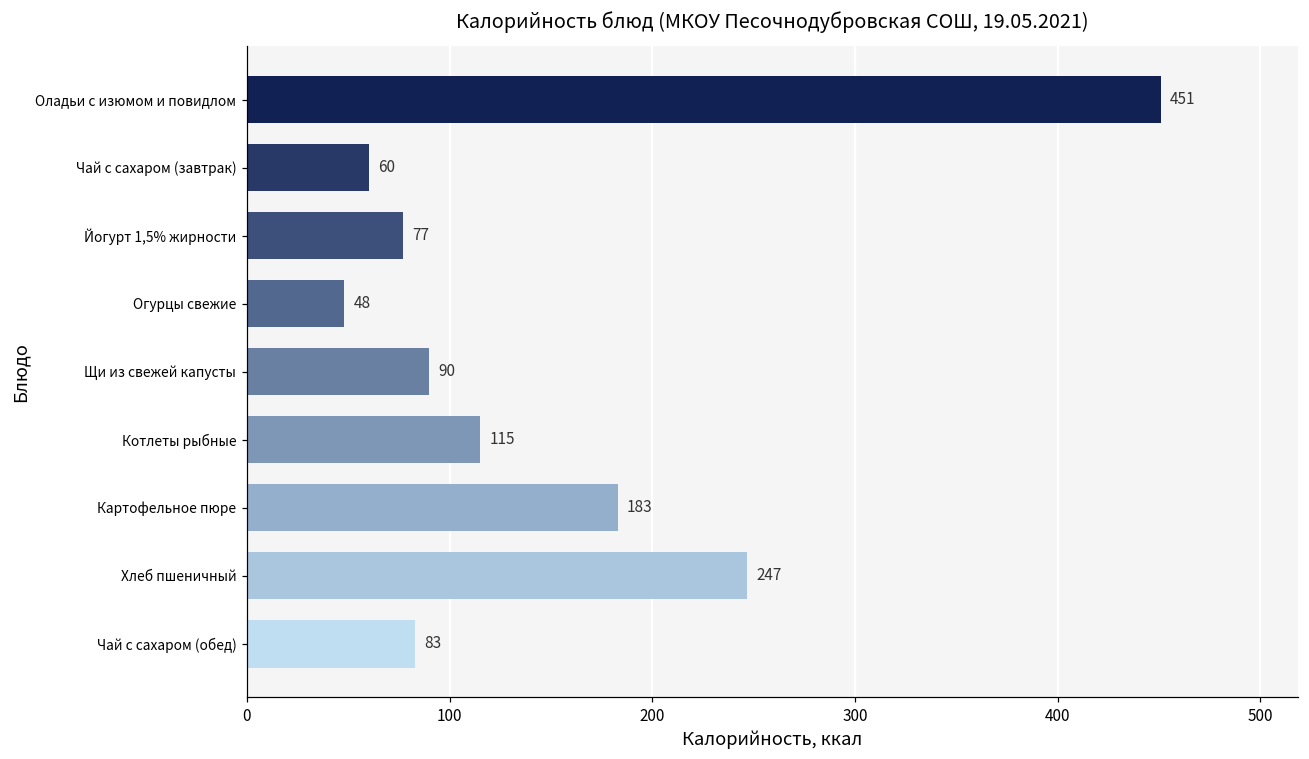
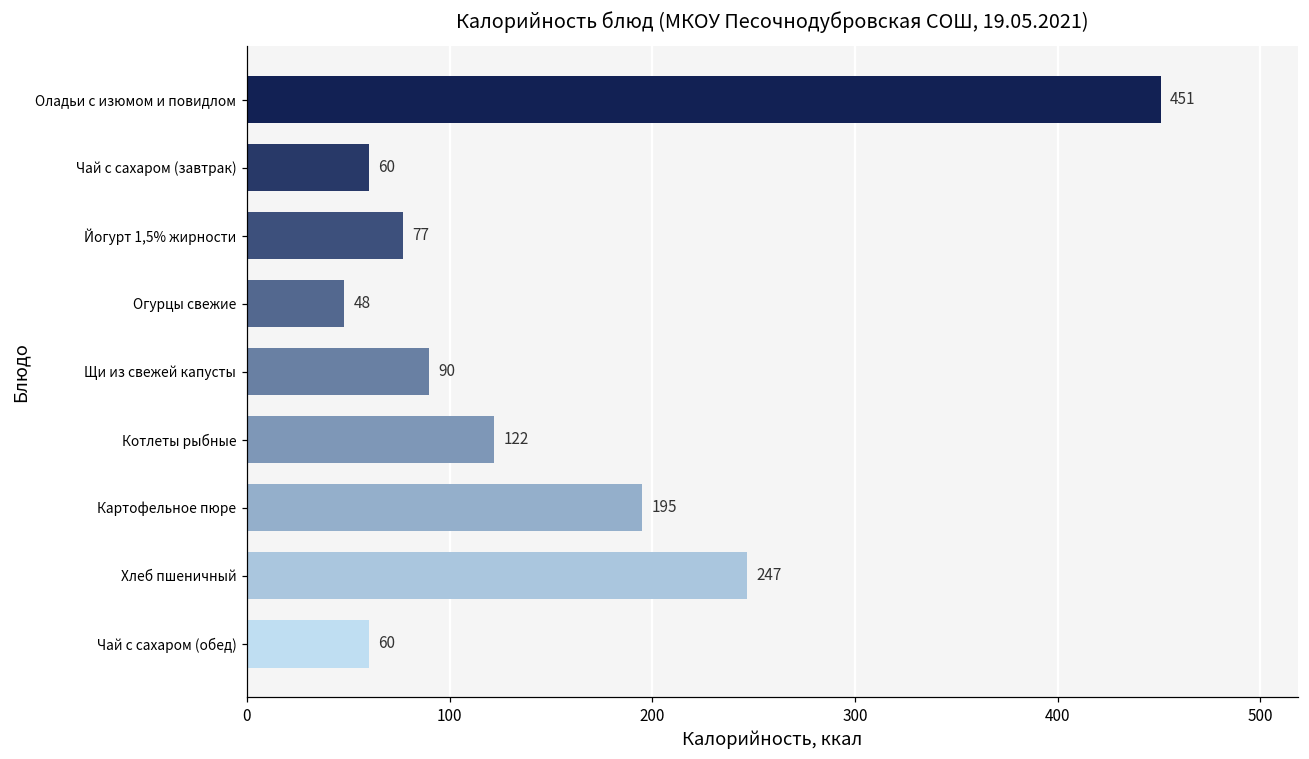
Котлеты рыбные: 115 -> 122
Картофельное пюре: 183 -> 195
Чай с сахаром (обед): 83 -> 60
